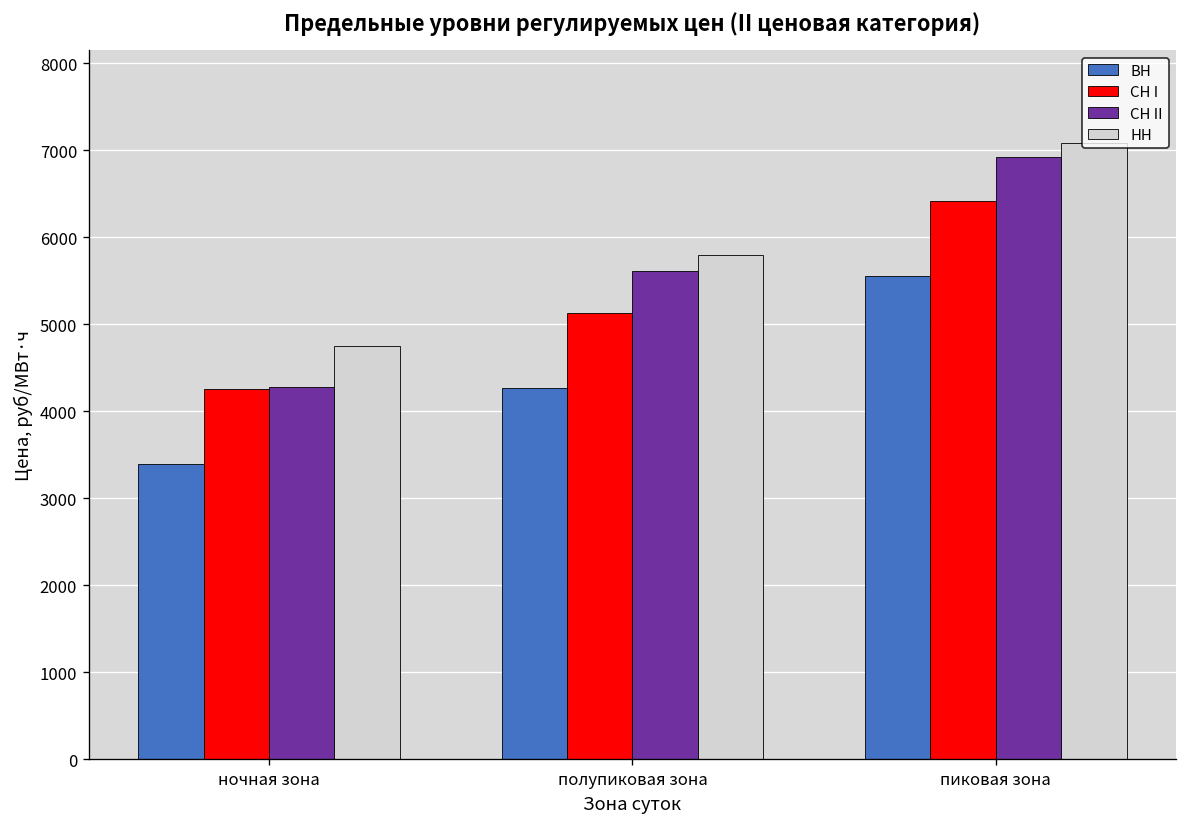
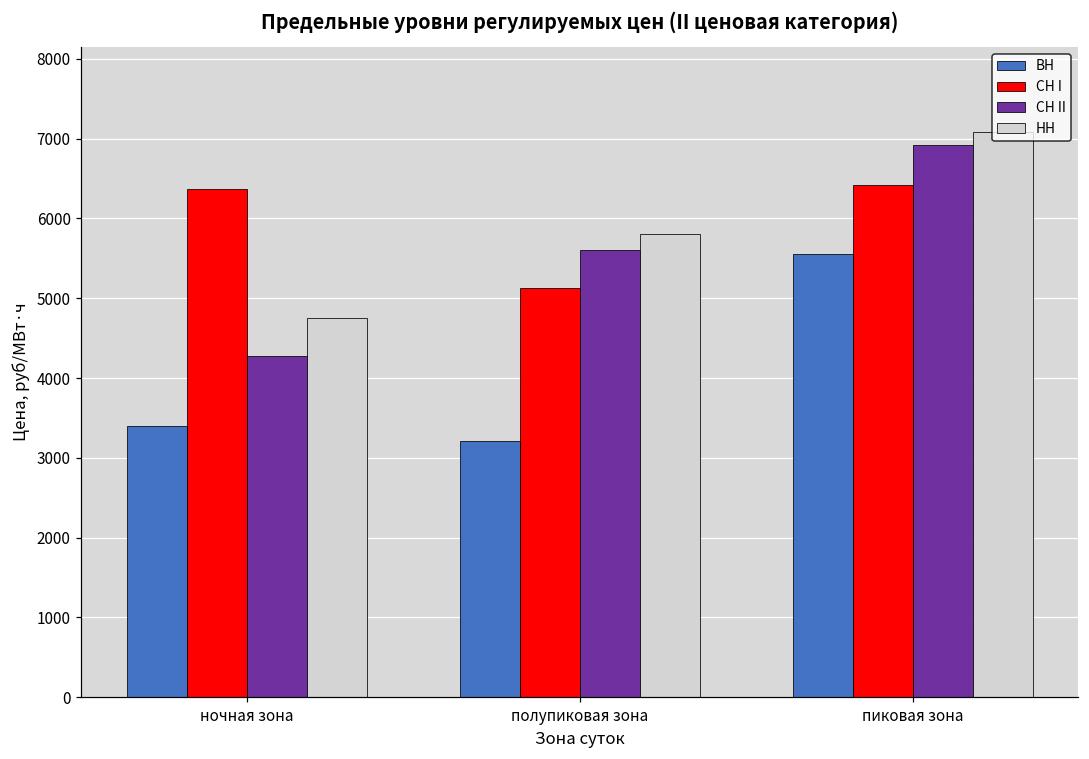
СН I, ночная зона: 4300 -> 6400
ВН, полупиковая зона: 4300 -> 3200
